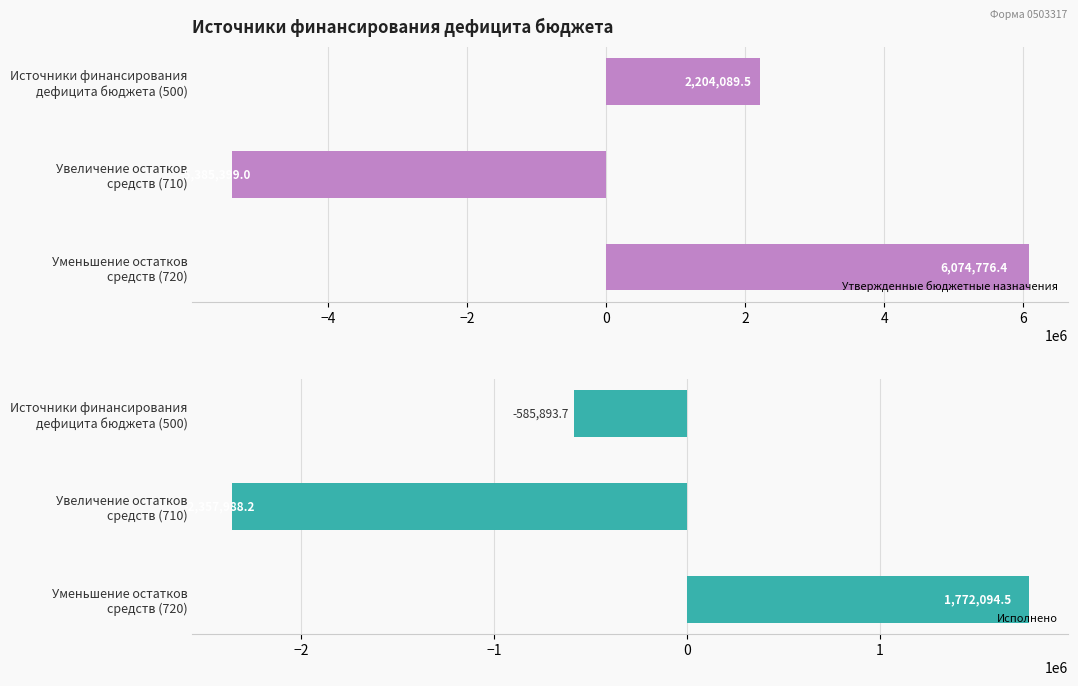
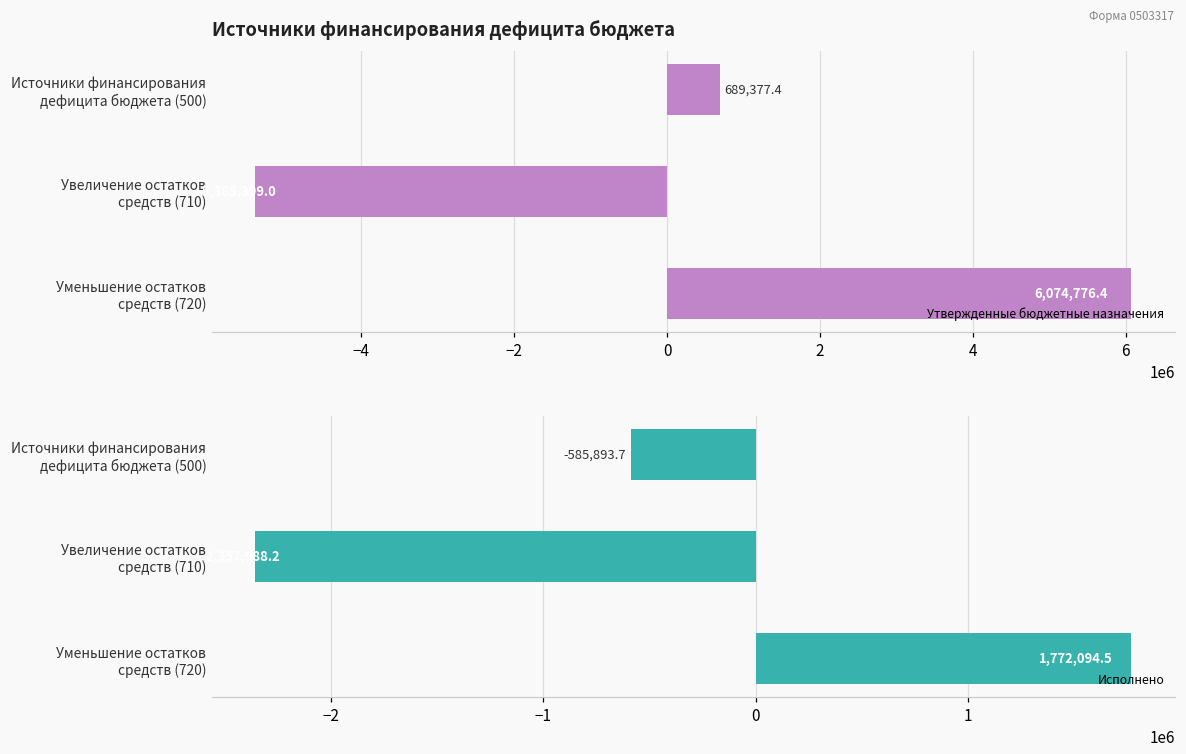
Источники финансирования дефицита бюджета, Источники финансирования дефицита бюджета (500): 2,204,089.5 -> 689,377.4
